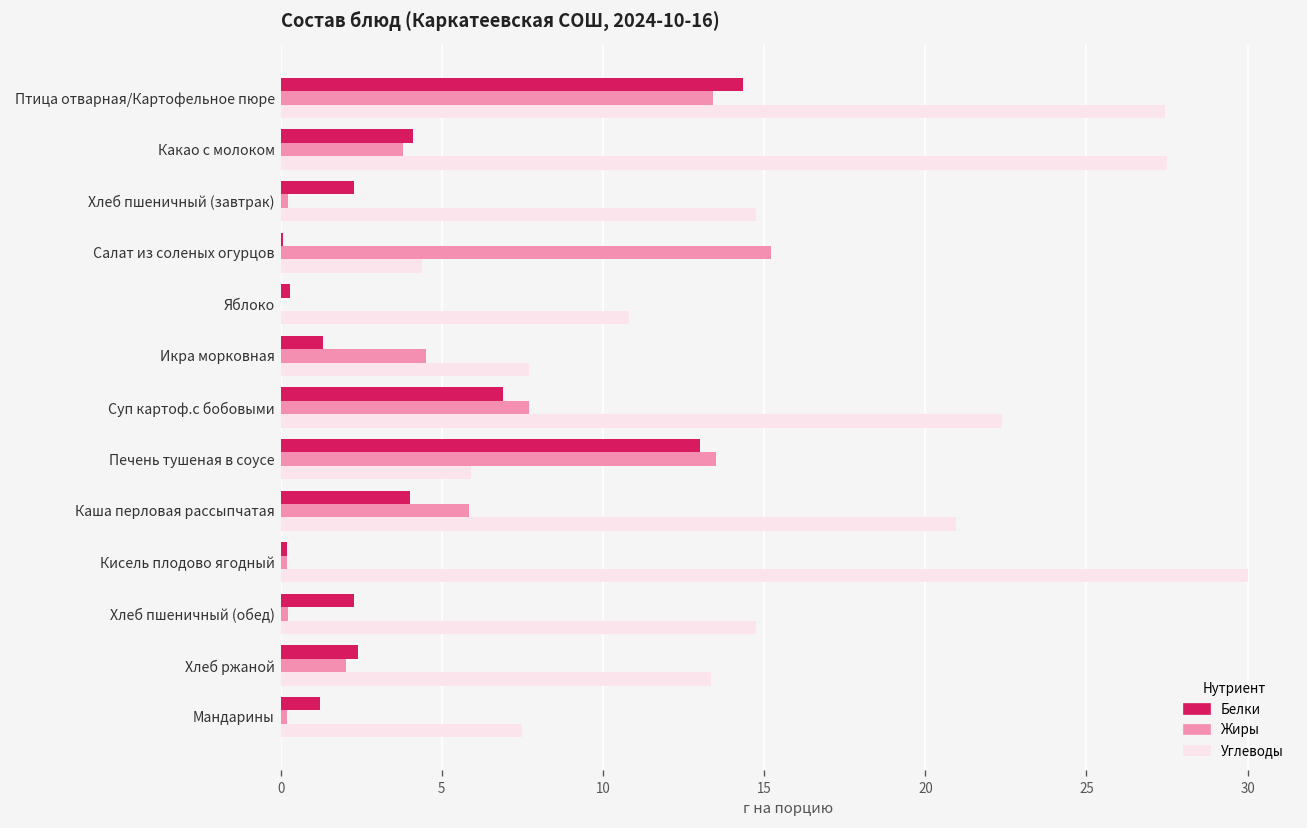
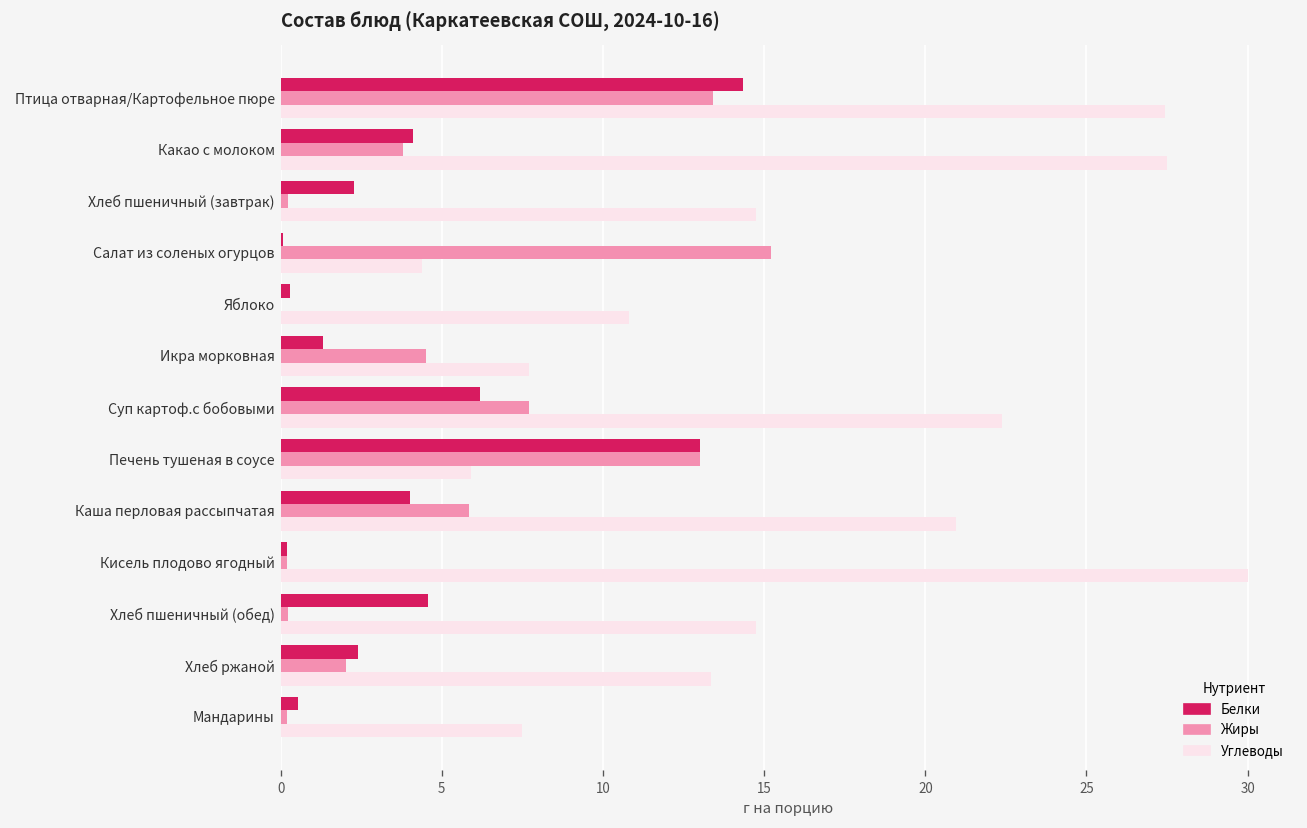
Белки, Суп картоф.с бобовыми: 6.9 -> 6.2
Жиры, Печень тушеная в соусе: 13.5 -> 13.0
Белки, Хлеб пшеничный (обед): 2.3 -> 4.6
Белки, Мандарины: 1.2 -> 0.5
